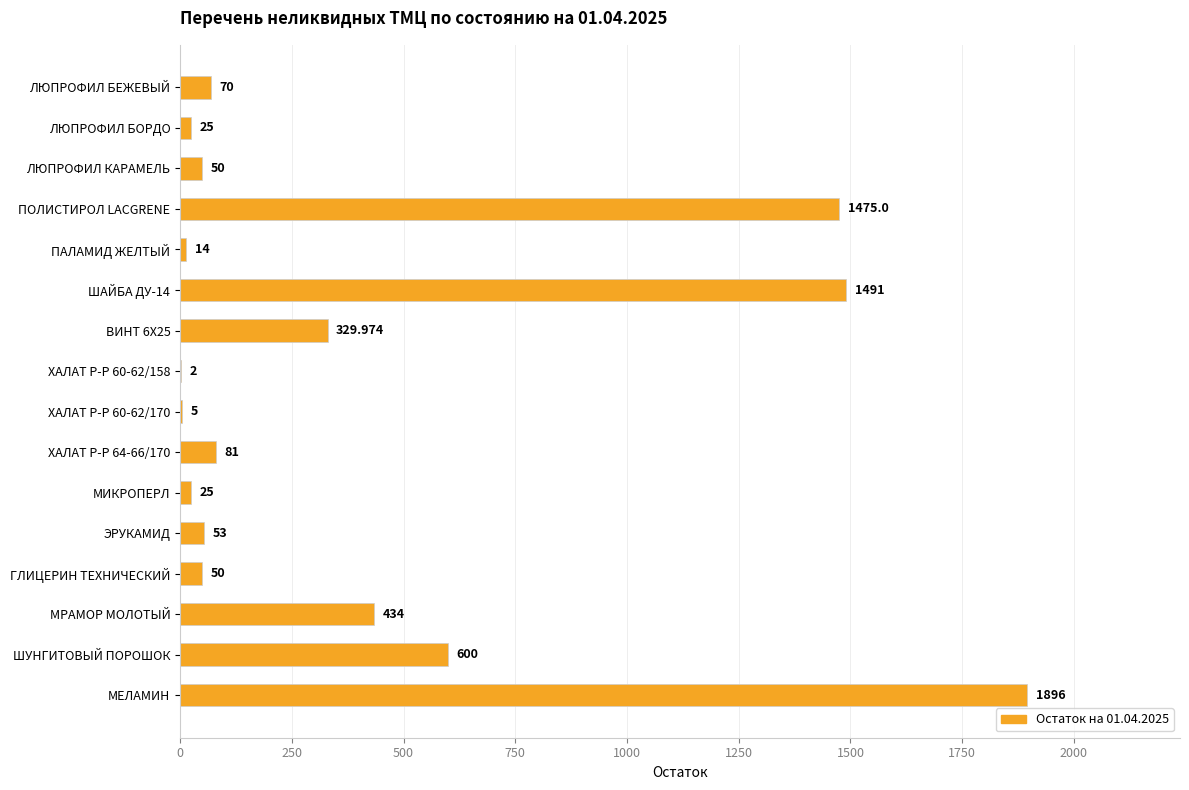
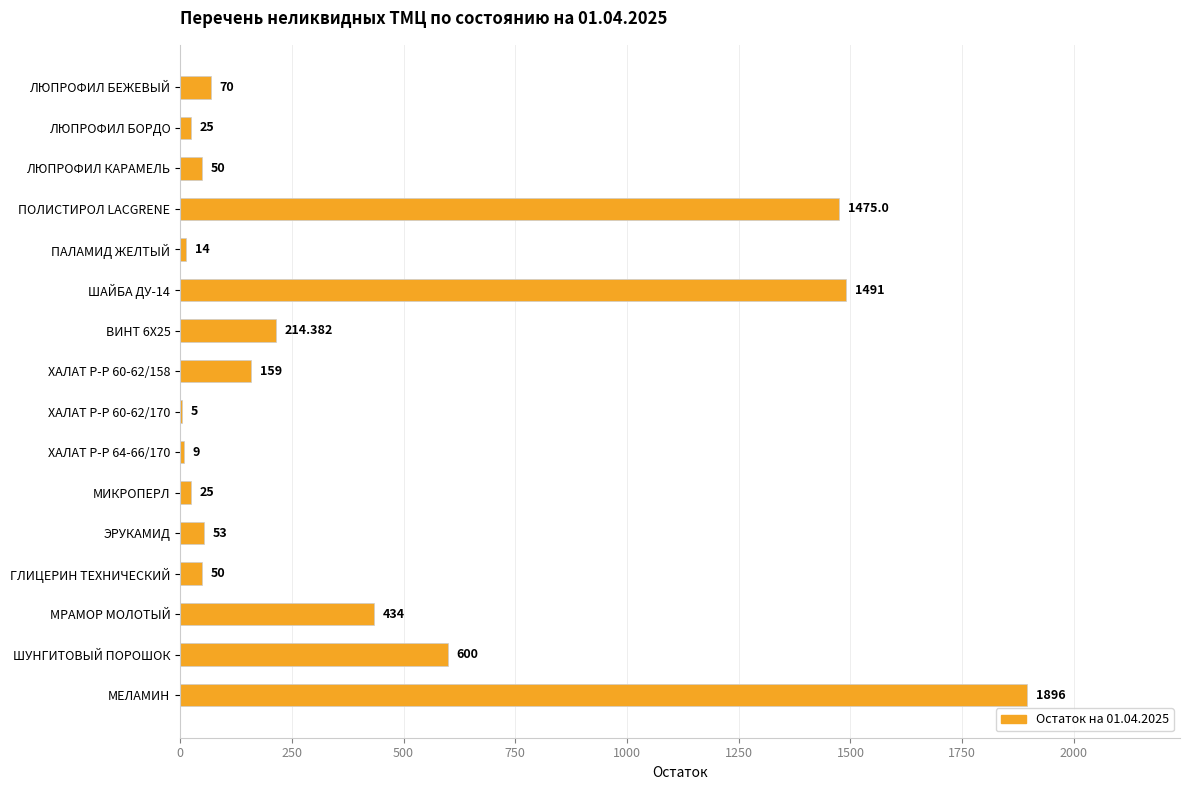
ВИНТ 6Х25: 329.974 -> 214.382
ХАЛАТ Р-Р 60-62/158: 2 -> 159
ХАЛАТ Р-Р 64-66/170: 81 -> 9
